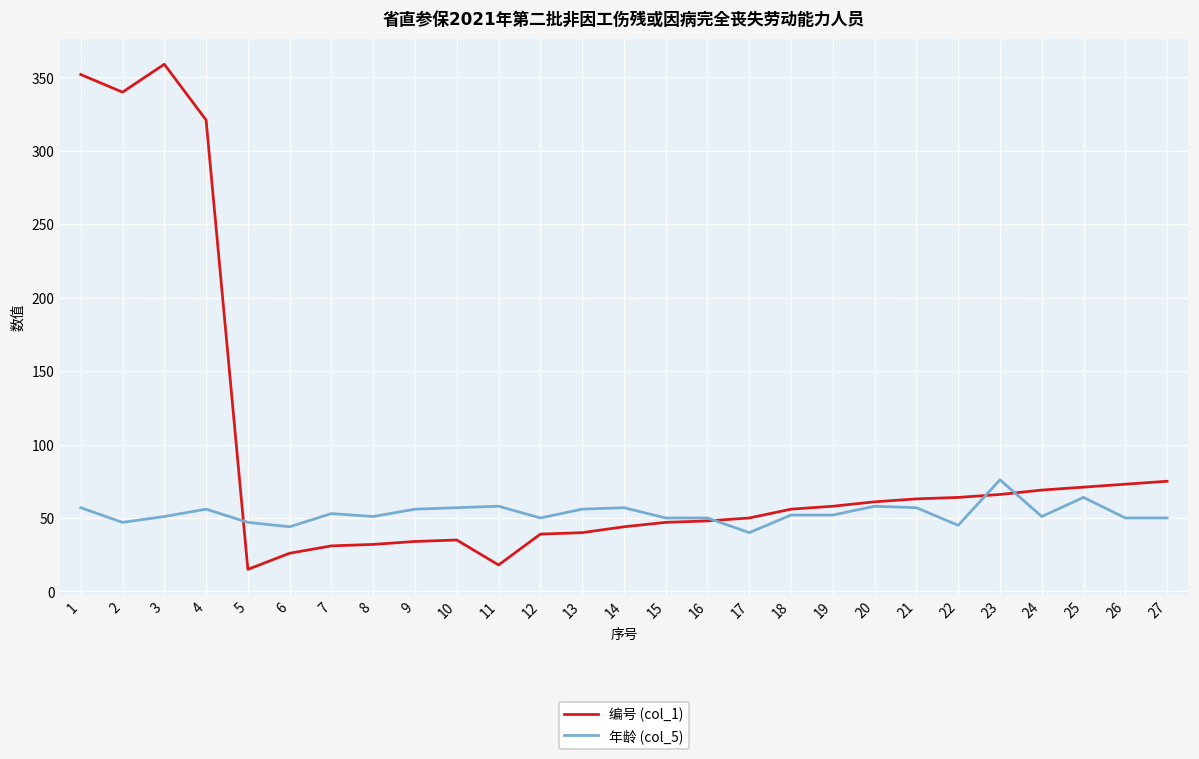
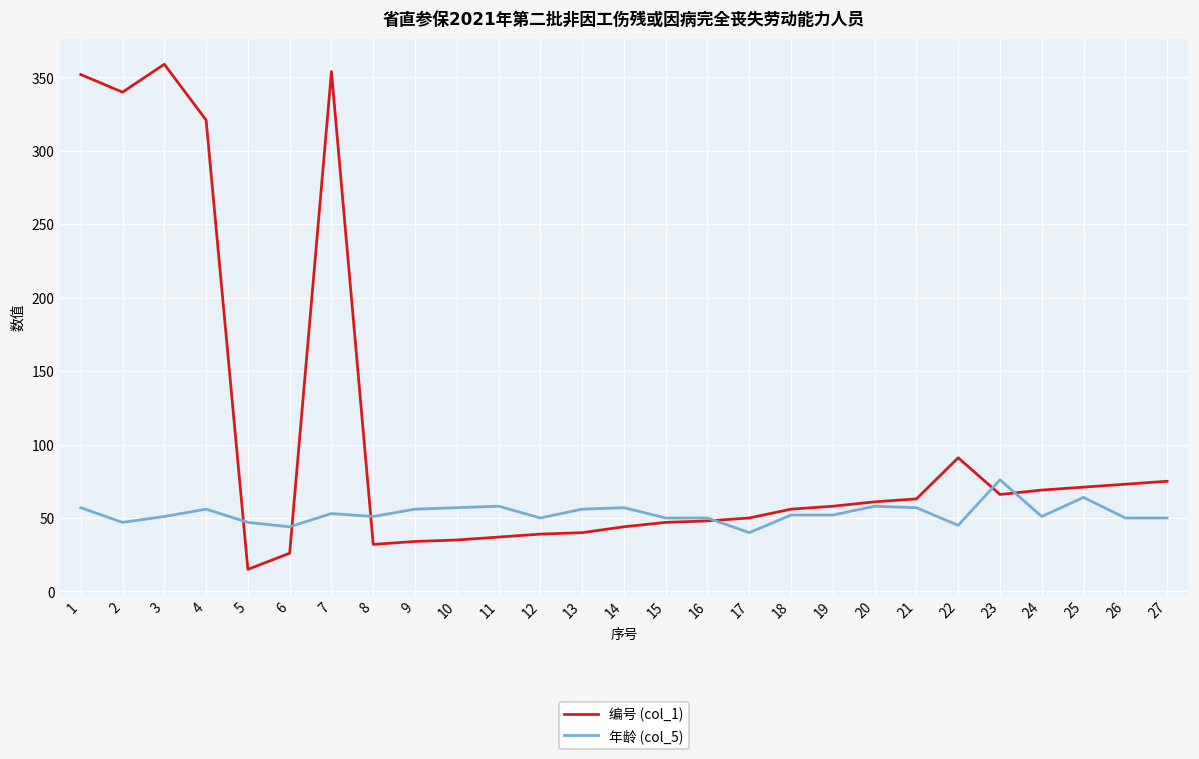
编号 (col_1), 7: 31 -> 354
编号 (col_1), 11: 18 -> 37
编号 (col_1), 22: 64 -> 91
